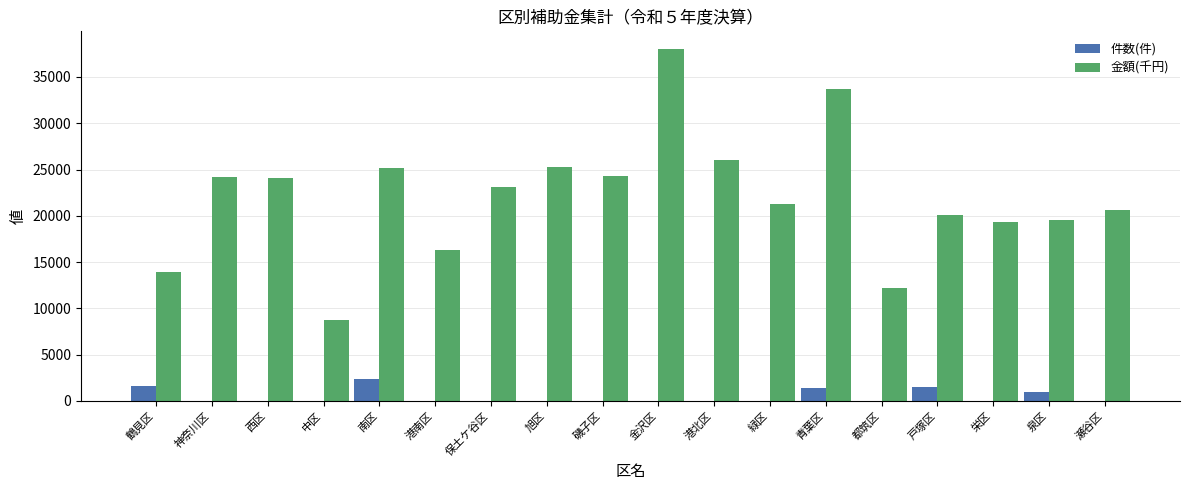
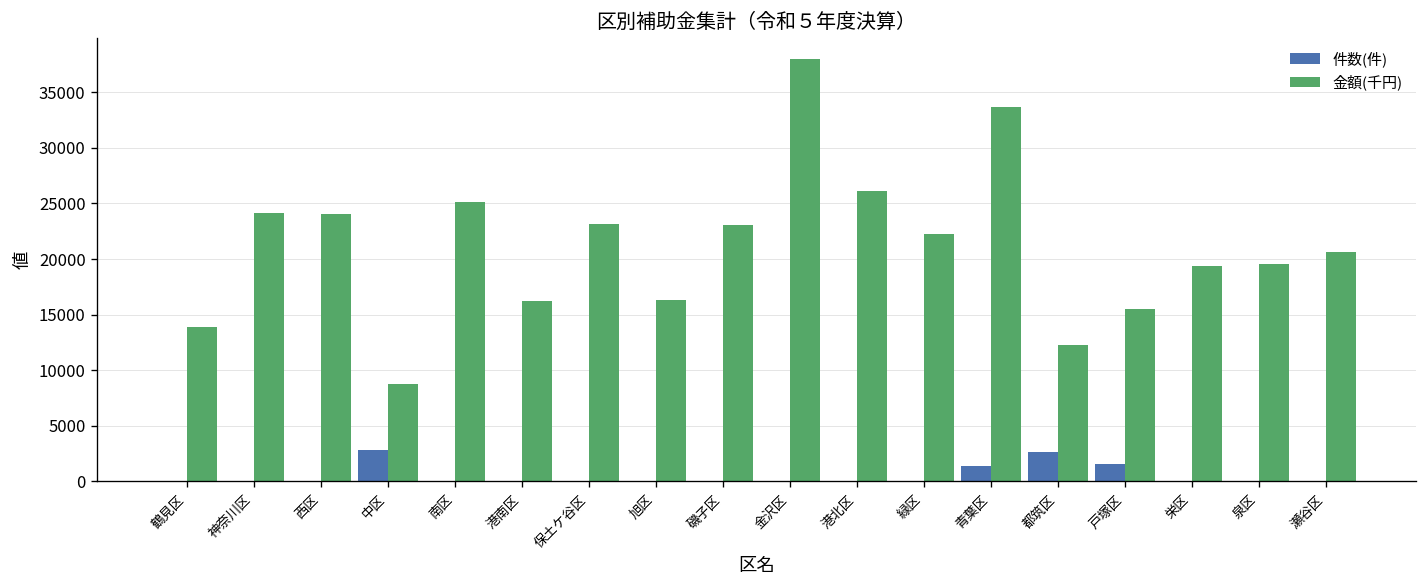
件数(件), 鶴見区: 2000 -> 0
件数(件), 中区: 0 -> 3000
件数(件), 南区: 2000 -> 0
金額(千円), 旭区: 25000 -> 16000
金額(千円), 磯子区: 24000 -> 23000
金額(千円), 緑区: 21000 -> 22000
件数(件), 都筑区: 0 -> 3000
金額(千円), 戸塚区: 20000 -> 15000
件数(件), 泉区: 1000 -> 0
